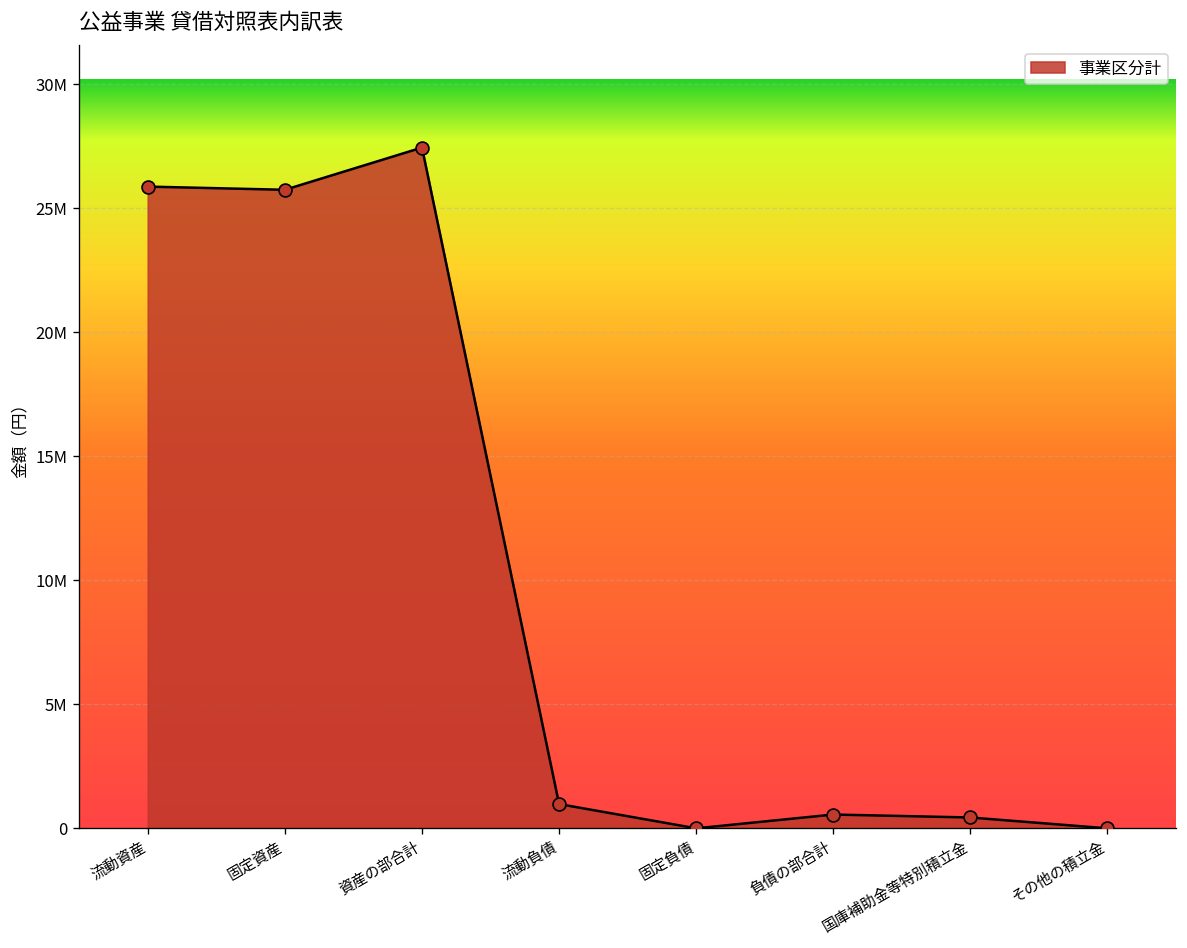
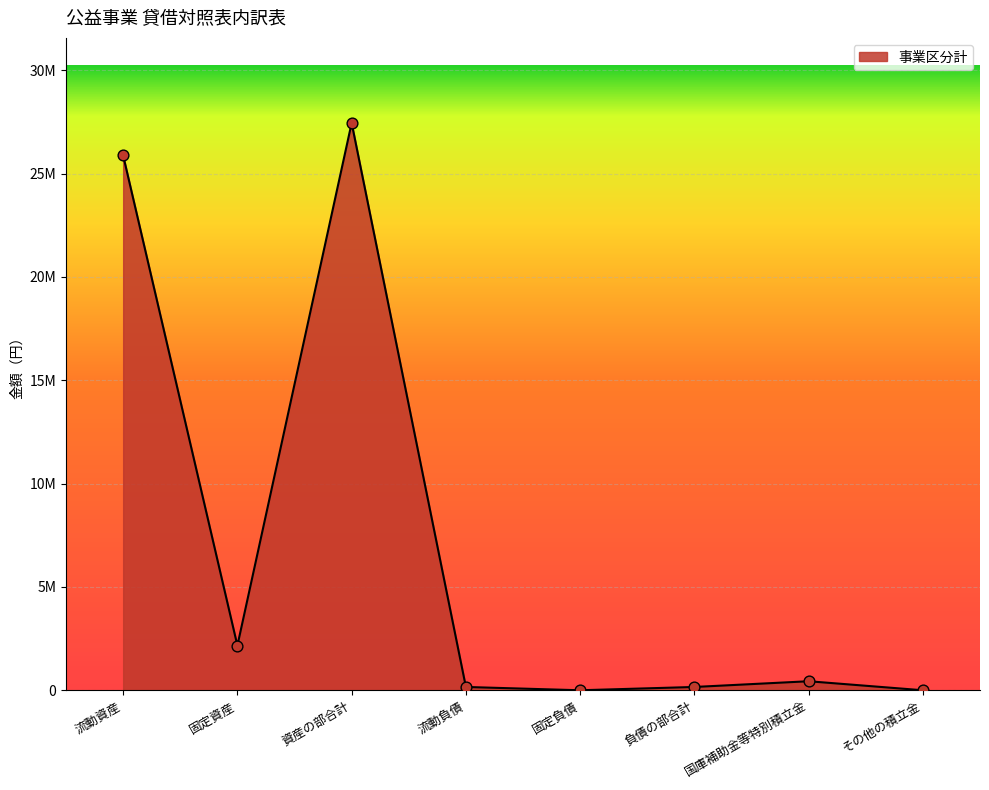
固定資産: 25700000 -> 2200000
流動負債: 1000000 -> 200000
負債の部合計: 600000 -> 200000
